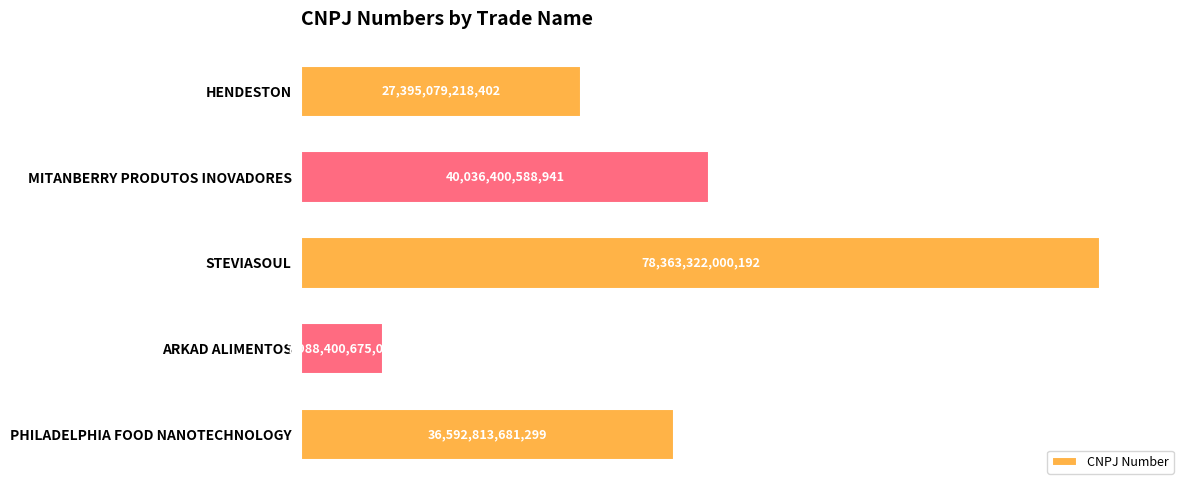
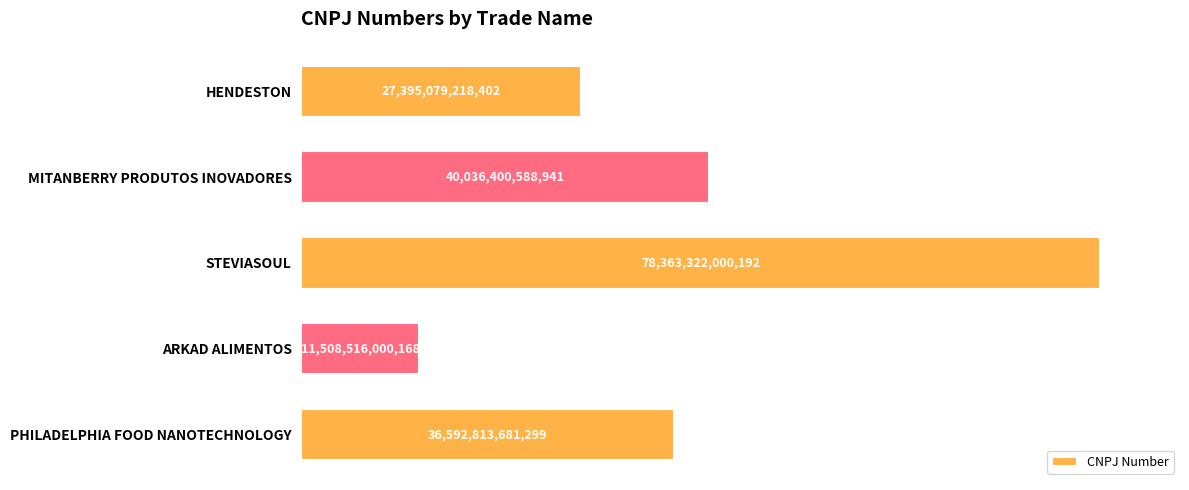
ARKAD ALIMENTOS: 7,988,400,675,060 -> 11,508,516,000,168
